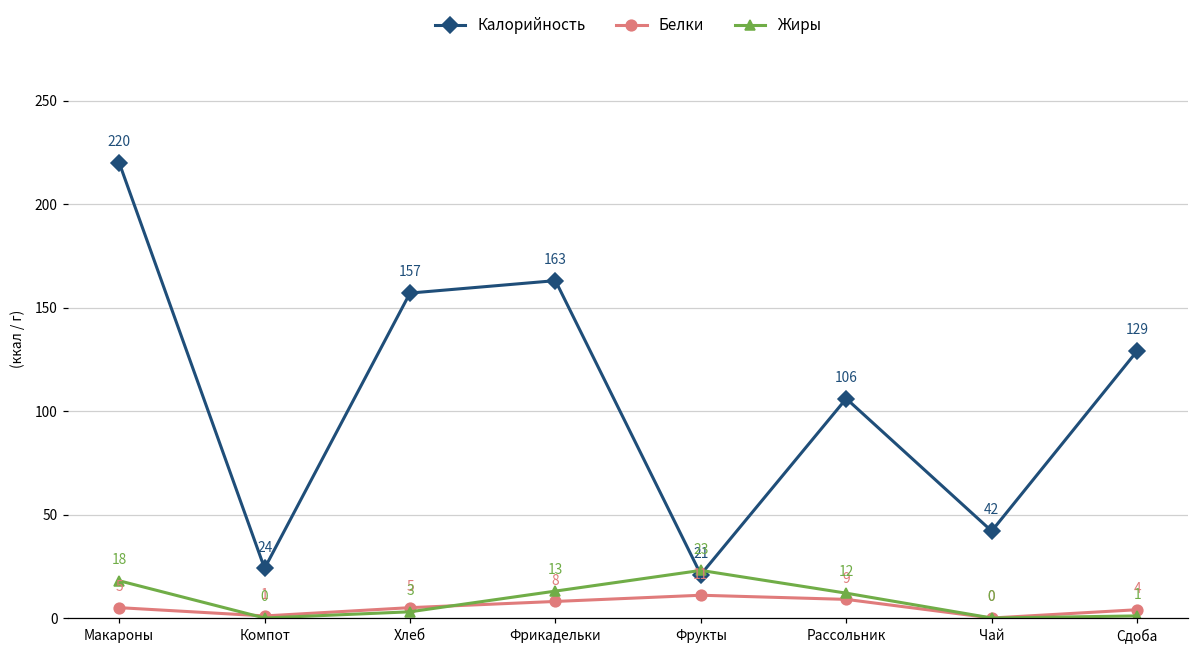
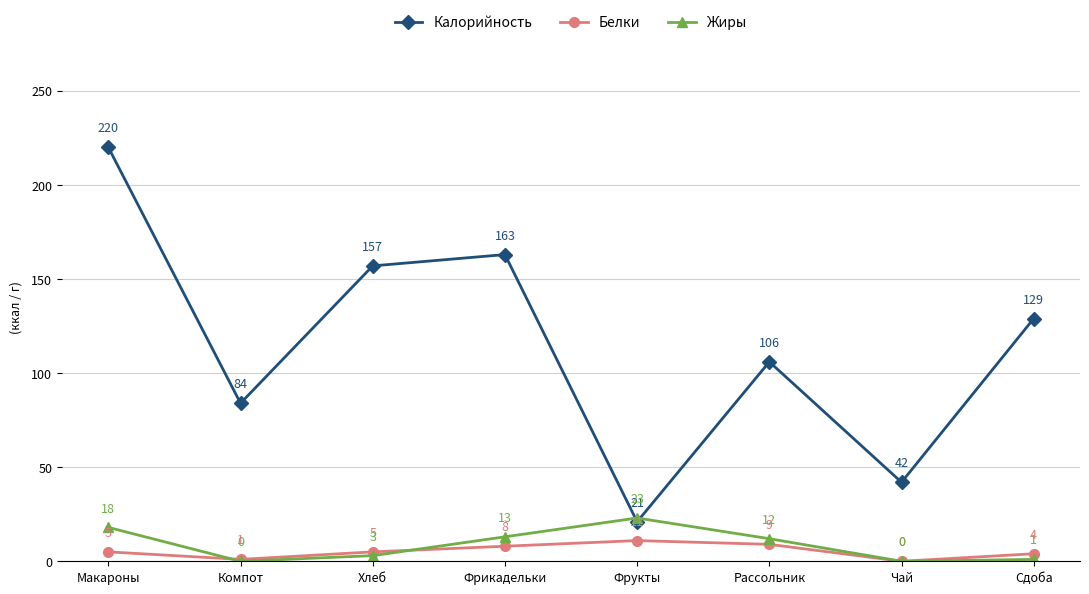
Калорийность, Компот: 24 -> 84
